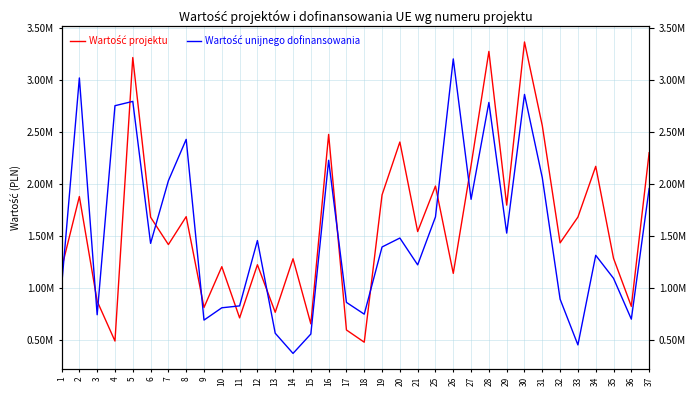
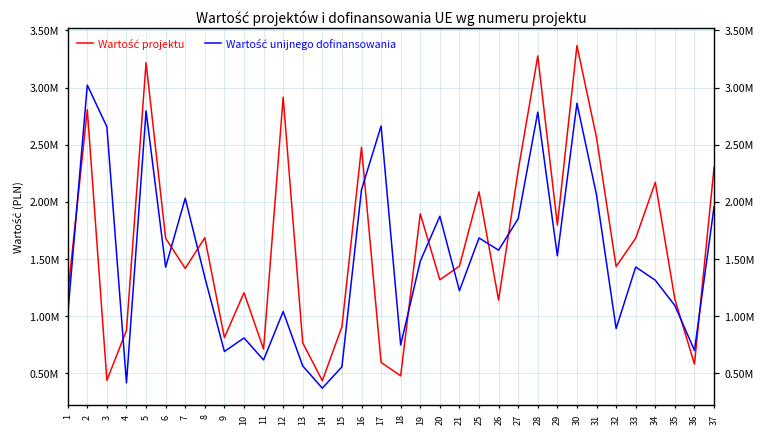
Wartość projektu, 2: 1880000 -> 2810000
Wartość projektu, 3: 870000 -> 440000
Wartość unijnego dofinansowania, 3: 740000 -> 2660000
Wartość projektu, 4: 490000 -> 870000
Wartość unijnego dofinansowania, 4: 2750000 -> 410000
Wartość unijnego dofinansowania, 8: 2430000 -> 1340000
Wartość unijnego dofinansowania, 11: 830000 -> 620000
Wartość projektu, 12: 1220000 -> 2920000
Wartość unijnego dofinansowania, 12: 1460000 -> 1040000
Wartość projektu, 14: 1280000 -> 430000
Wartość projektu, 15: 650000 -> 910000
Wartość unijnego dofinansowania, 16: 2230000 -> 2110000
Wartość unijnego dofinansowania, 17: 860000 -> 2660000
Wartość unijnego dofinansowania, 19: 1390000 -> 1480000
Wartość projektu, 20: 2400000 -> 1320000
Wartość unijnego dofinansowania, 20: 1480000 -> 1870000
Wartość projektu, 21: 1540000 -> 1440000
Wartość projektu, 25: 1980000 -> 2090000
Wartość unijnego dofinansowania, 26: 3200000 -> 1580000
Wartość projektu, 27: 2180000 -> 2270000
Wartość unijnego dofinansowania, 33: 450000 -> 1430000
Wartość projektu, 35: 1280000 -> 1150000
Wartość projektu, 36: 820000 -> 580000
